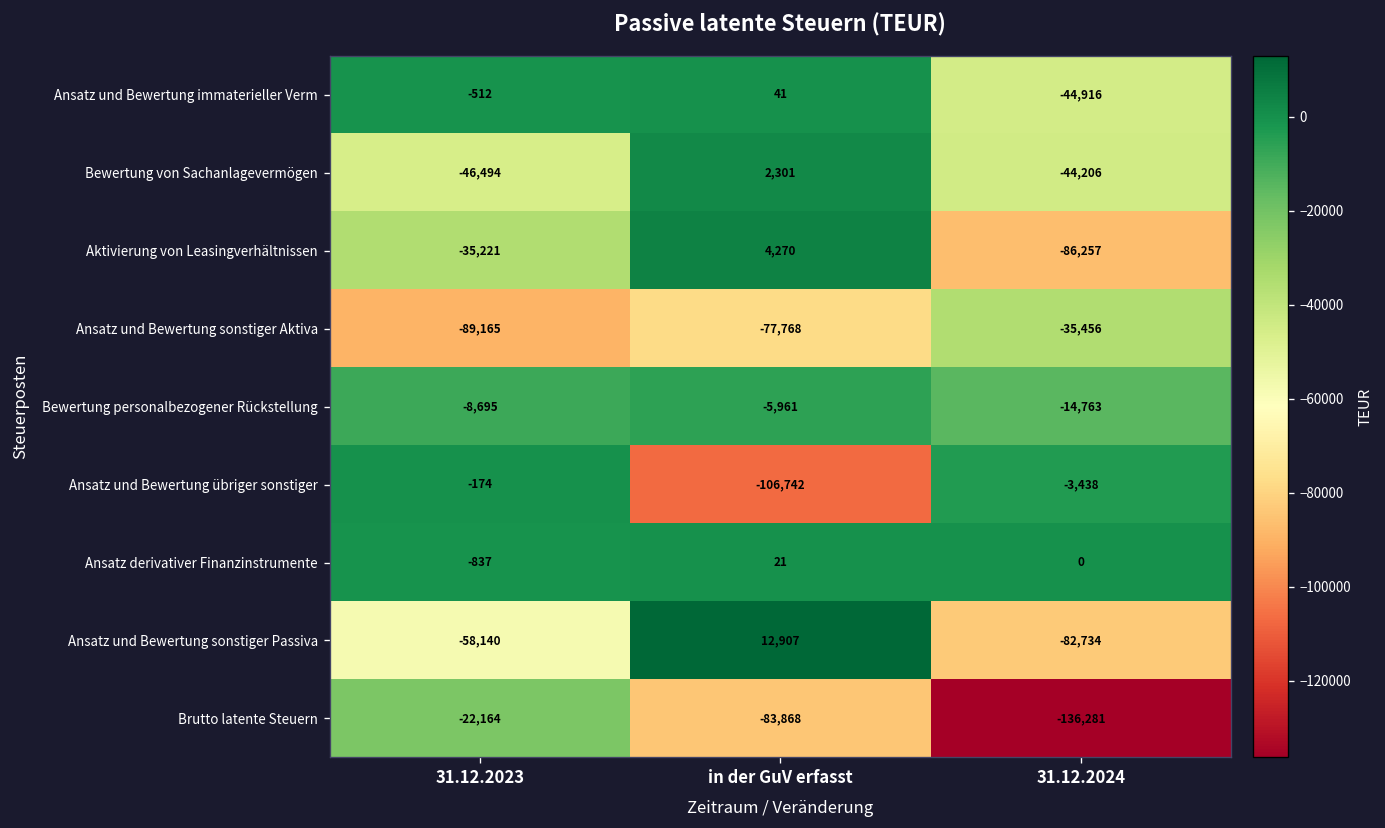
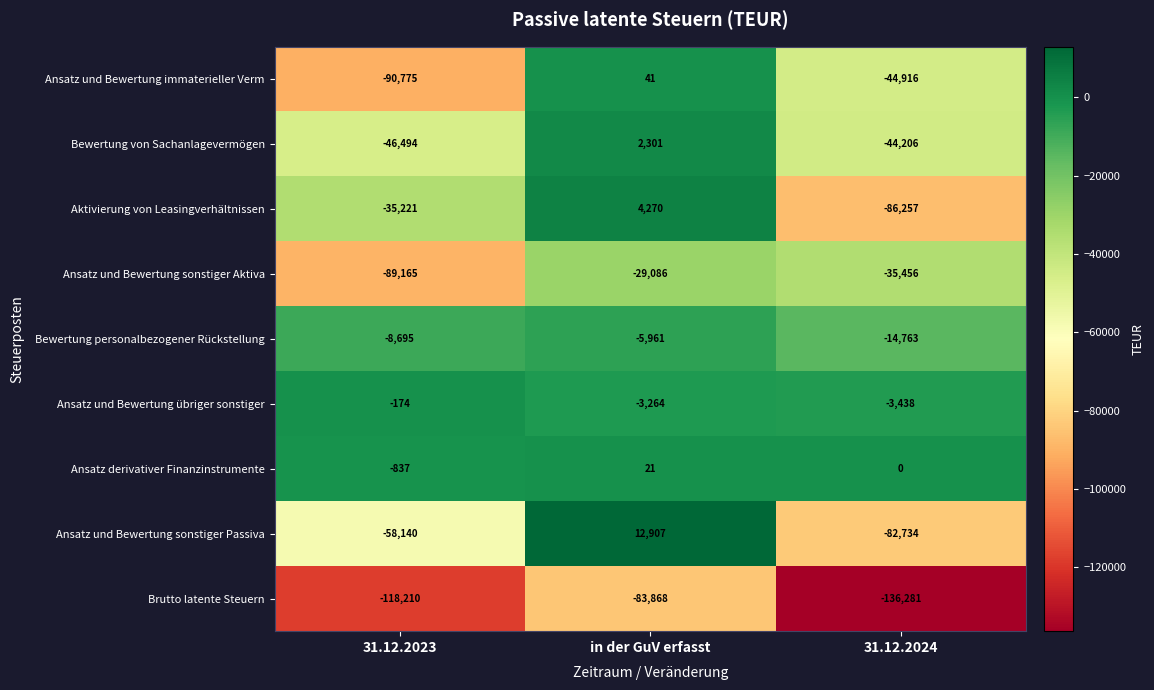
Ansatz und Bewertung immaterieller Verm, 31.12.2023: -512 -> -90,775
Ansatz und Bewertung sonstiger Aktiva, in der GuV erfasst: -77,768 -> -29,086
Ansatz und Bewertung übriger sonstiger, in der GuV erfasst: -106,742 -> -3,264
Brutto latente Steuern, 31.12.2023: -22,164 -> -118,210
